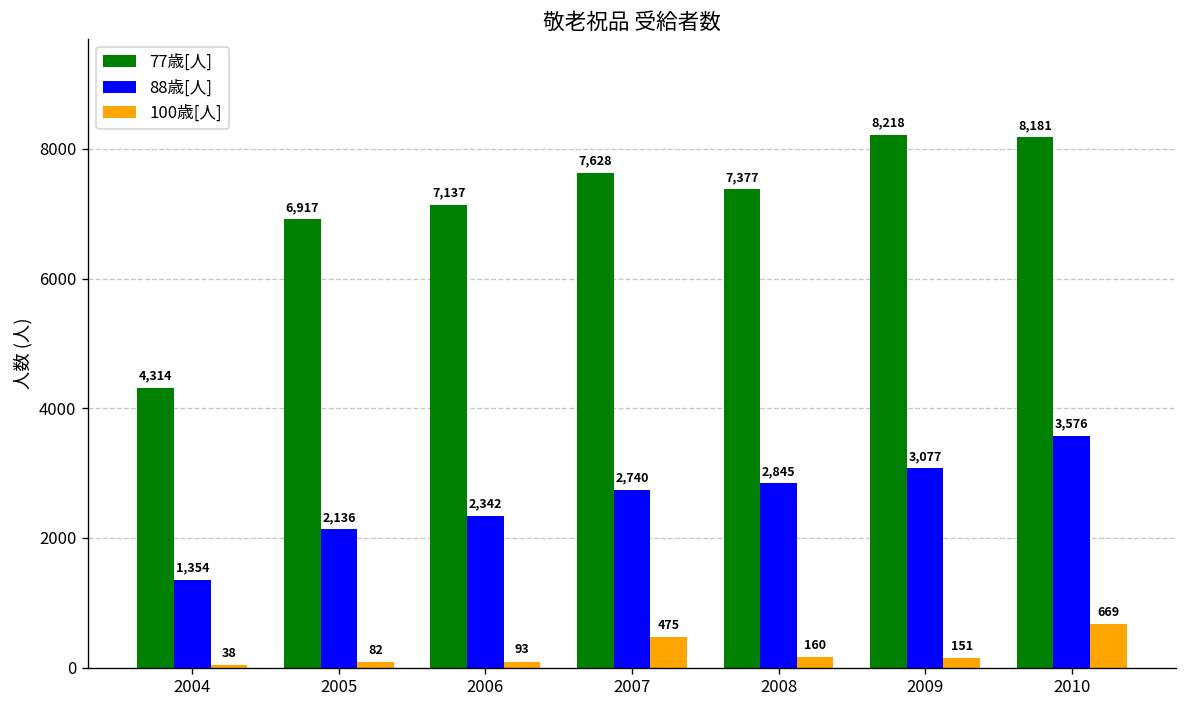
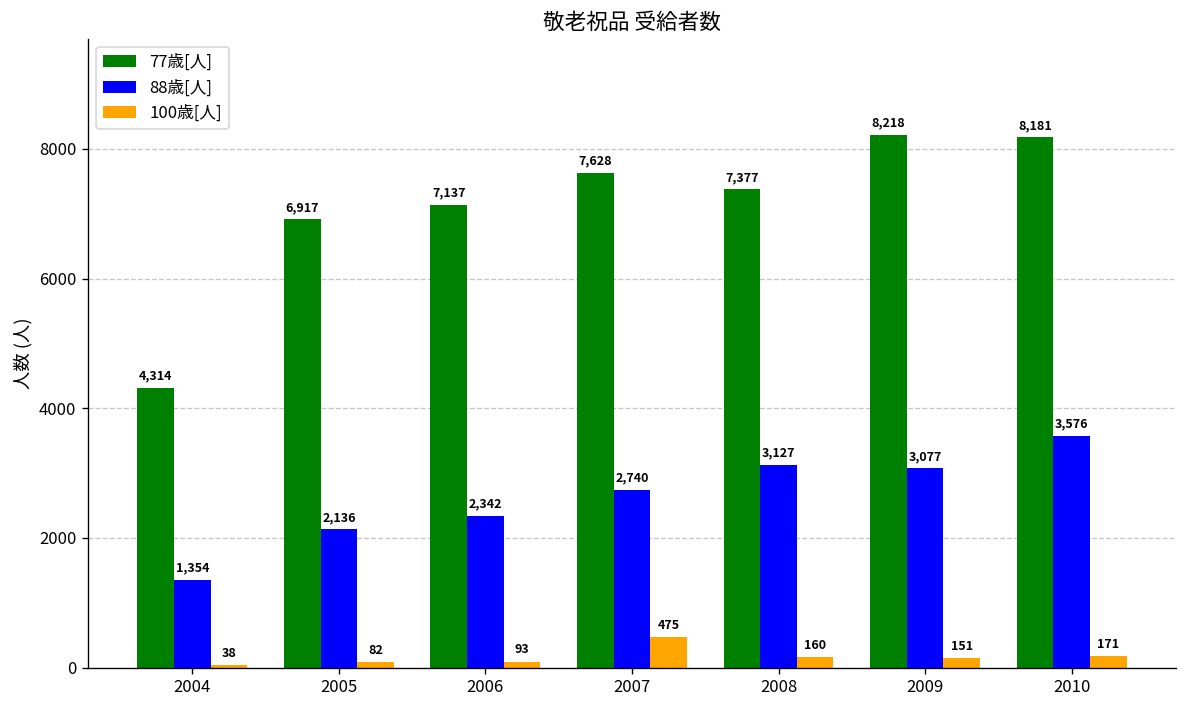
88歳[人], 2008: 2,845 -> 3,127
100歳[人], 2010: 669 -> 171
